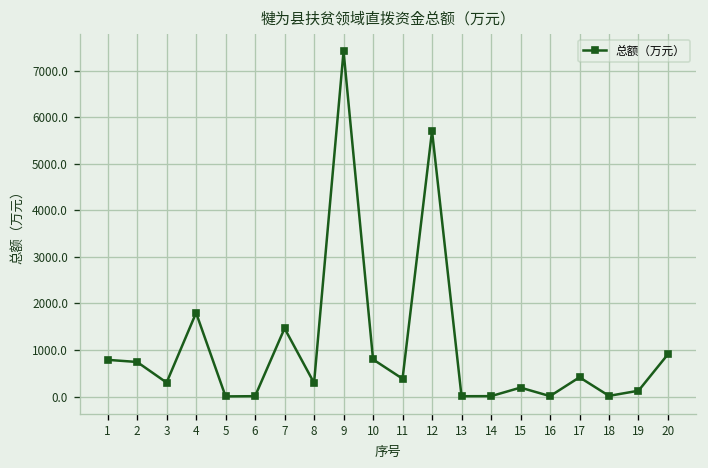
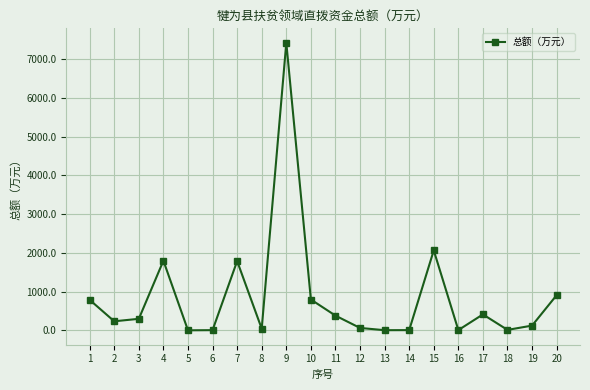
2: 700 -> 200
7: 1500 -> 1800
8: 300 -> 0
12: 5700 -> 100
15: 200 -> 2100
